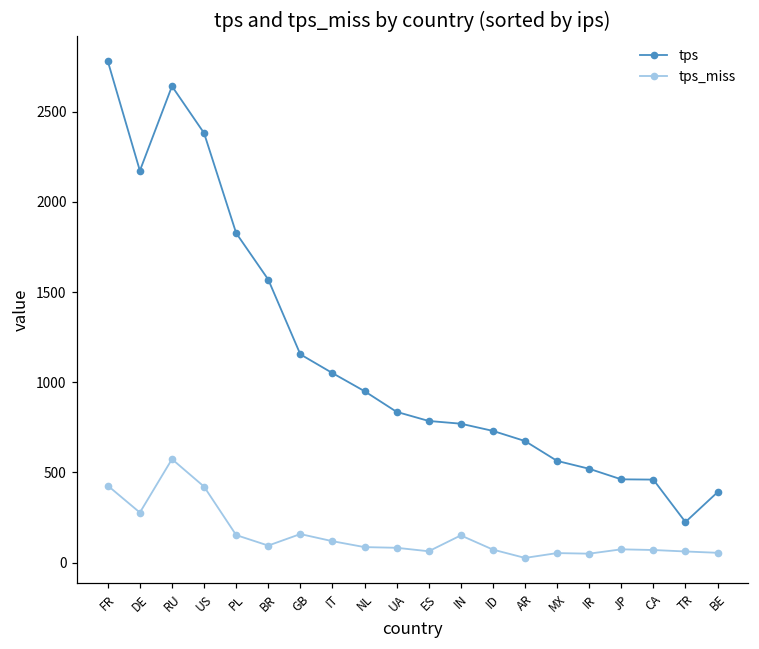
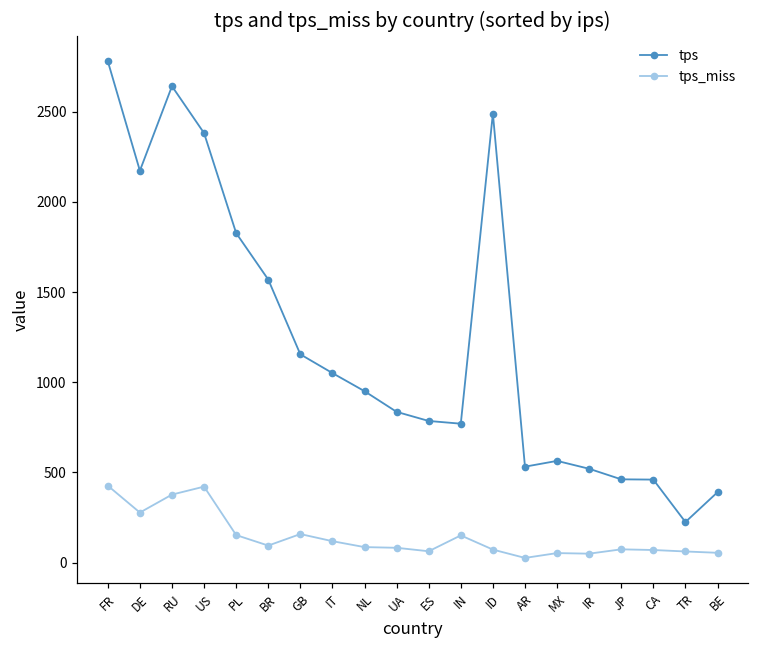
tps_miss, RU: 570 -> 380
tps, ID: 730 -> 2490
tps, AR: 670 -> 530
